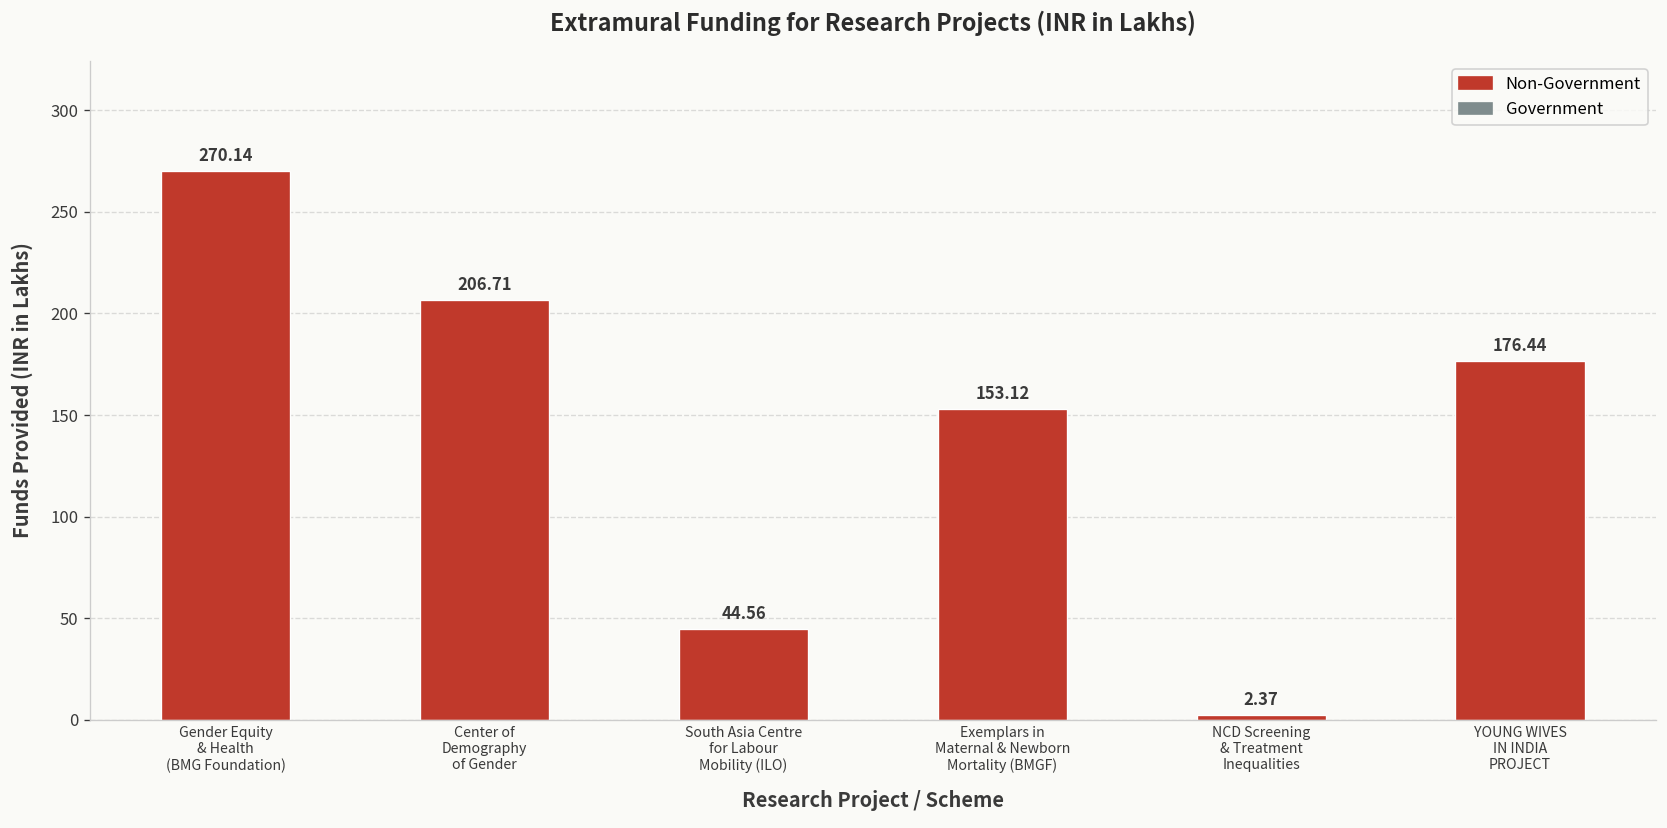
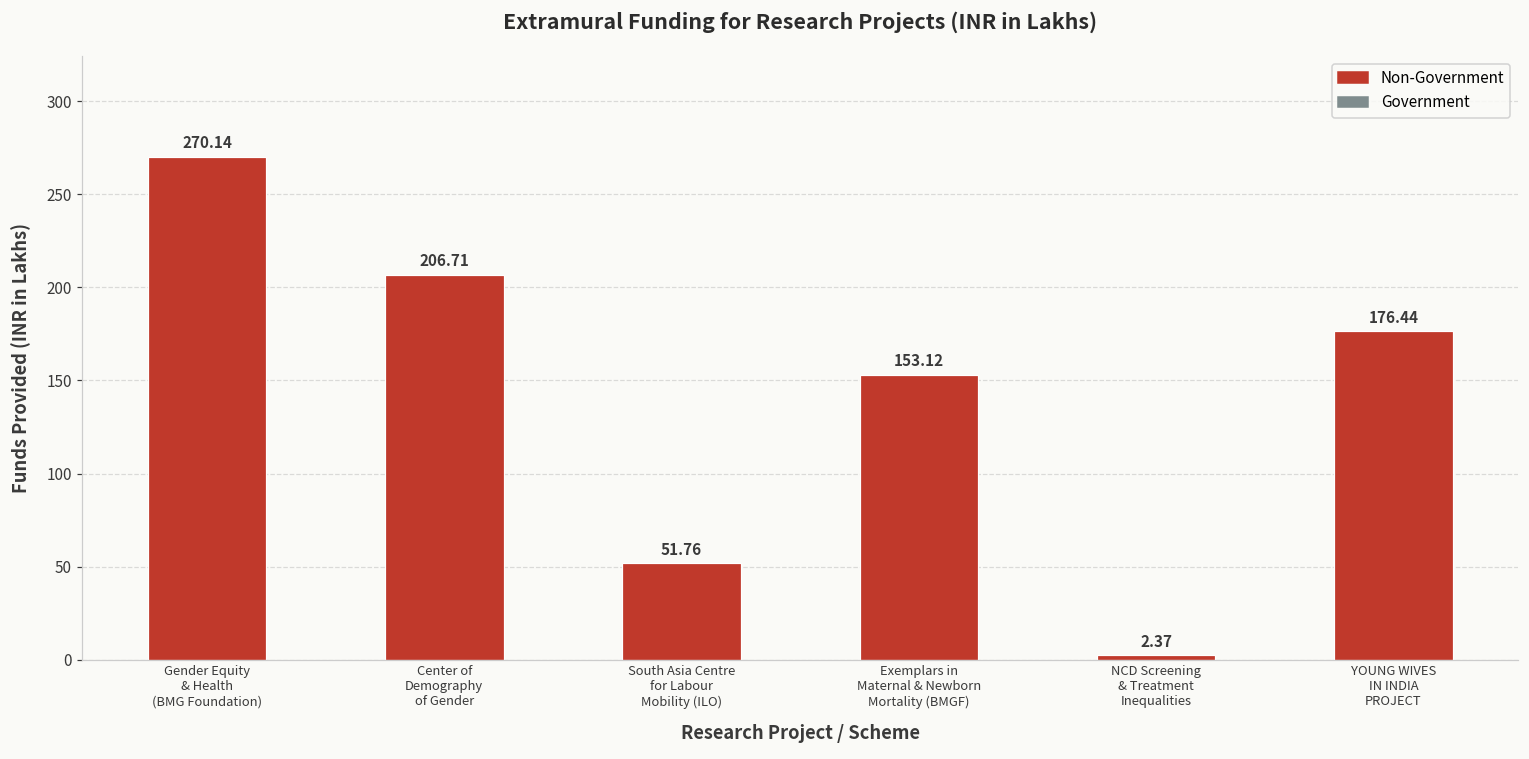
South Asia Centre for Labour Mobility (ILO): 44.56 -> 51.76
